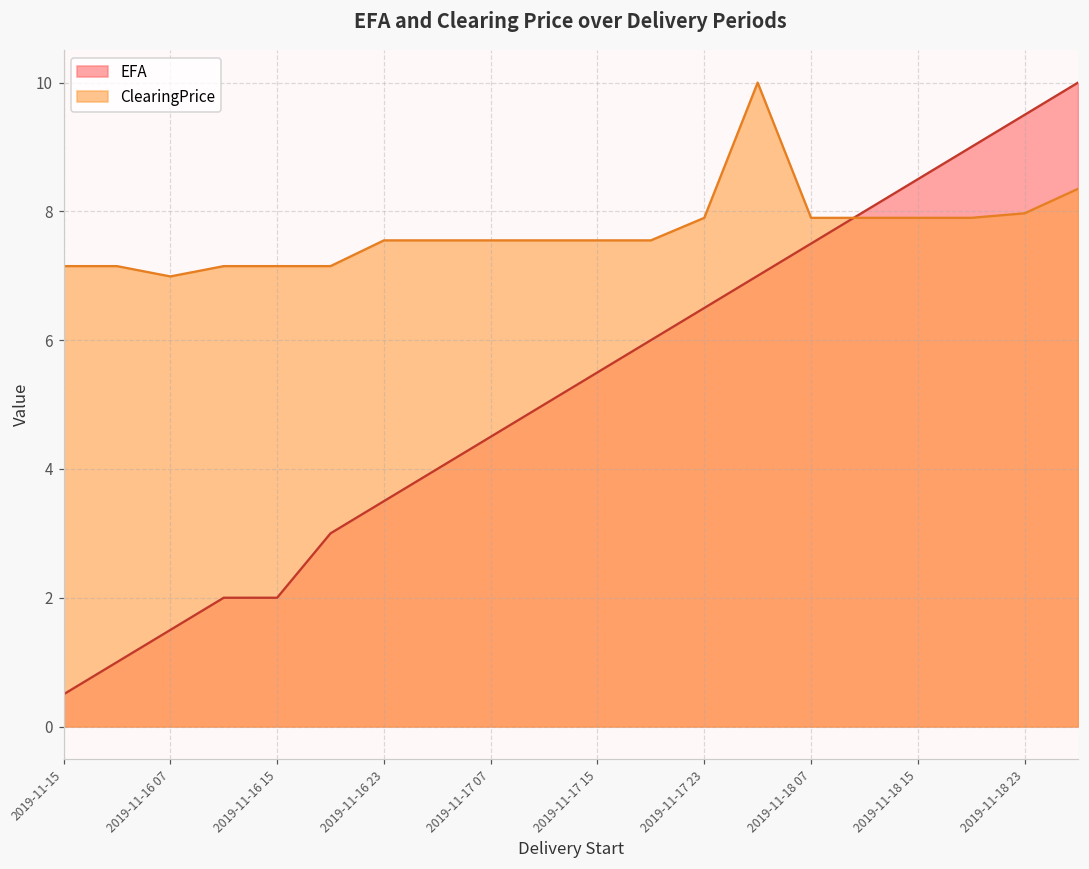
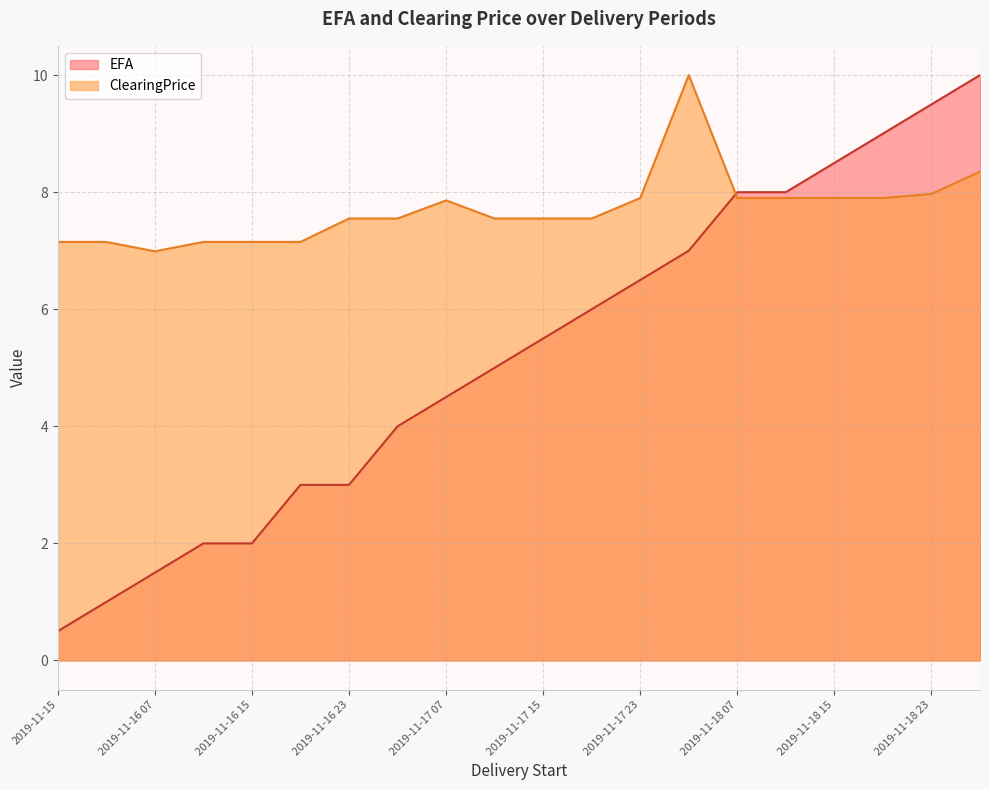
EFA, 2019-11-16 23: 3.5 -> 3.0
ClearingPrice, 2019-11-17 07: 7.6 -> 7.9
EFA, 2019-11-18 07: 7.5 -> 8.0
